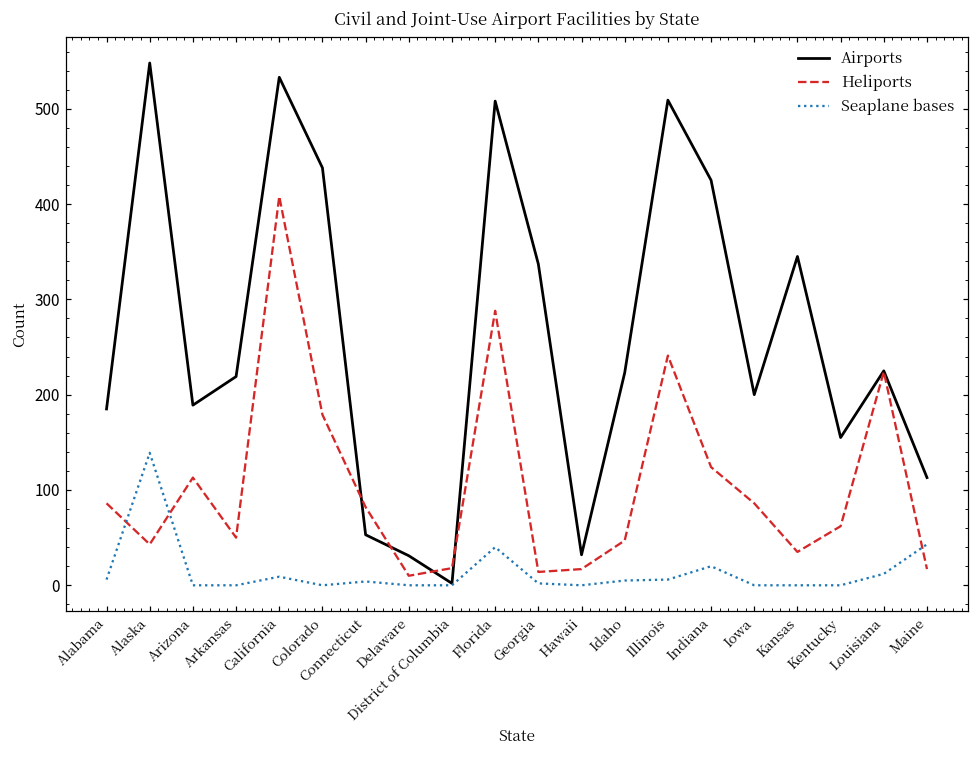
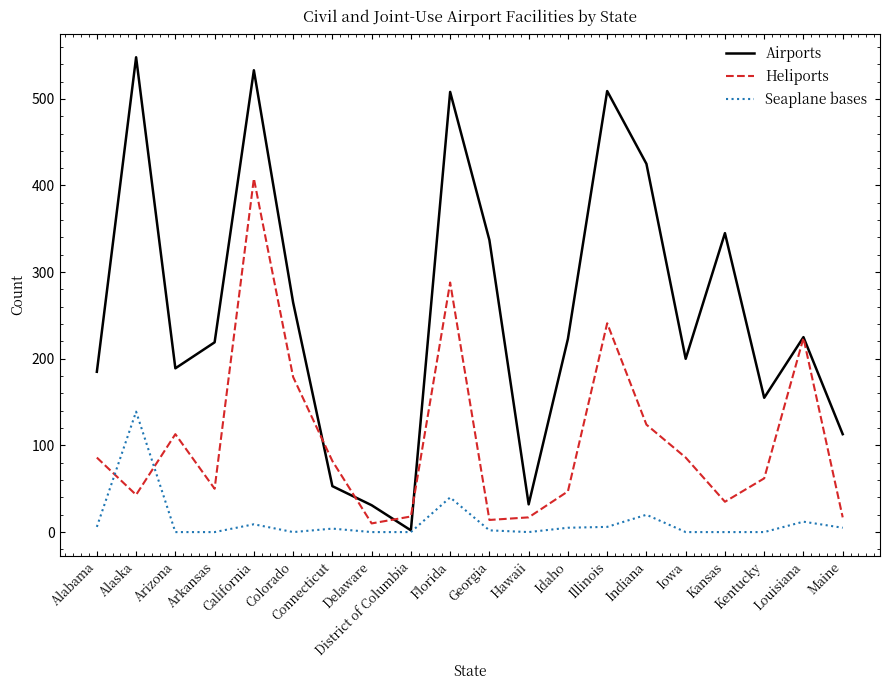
Airports, Colorado: 440 -> 270
Seaplane bases, Maine: 40 -> 10
